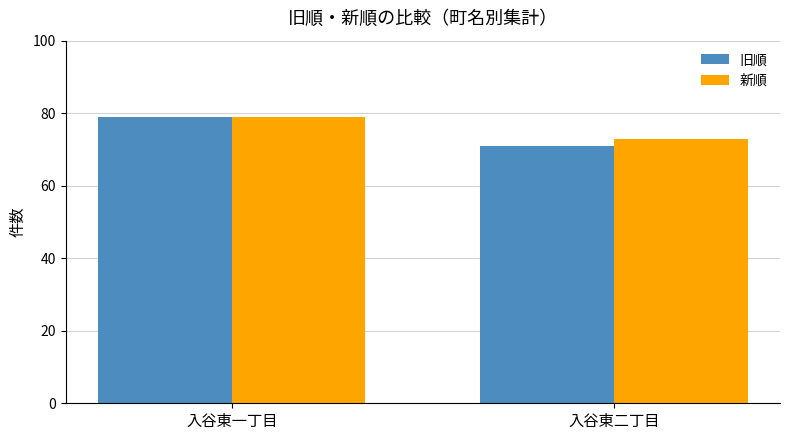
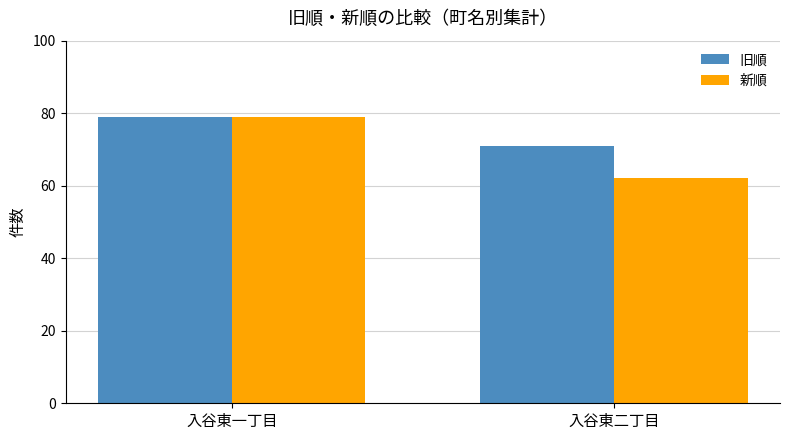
新順, 入谷東二丁目: 73 -> 62
